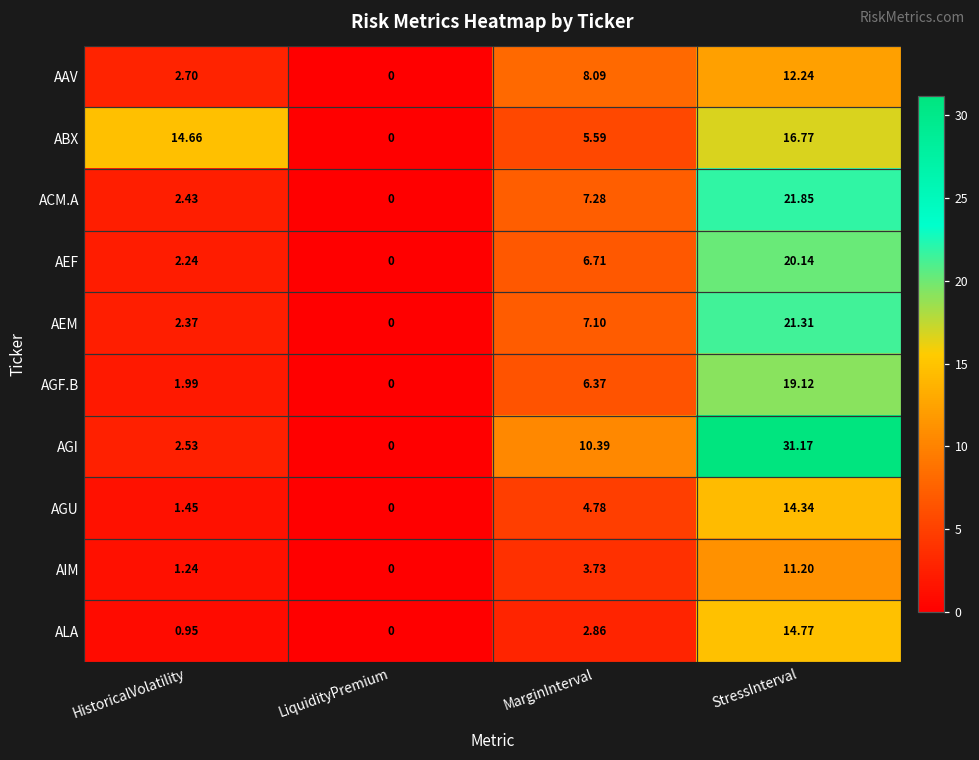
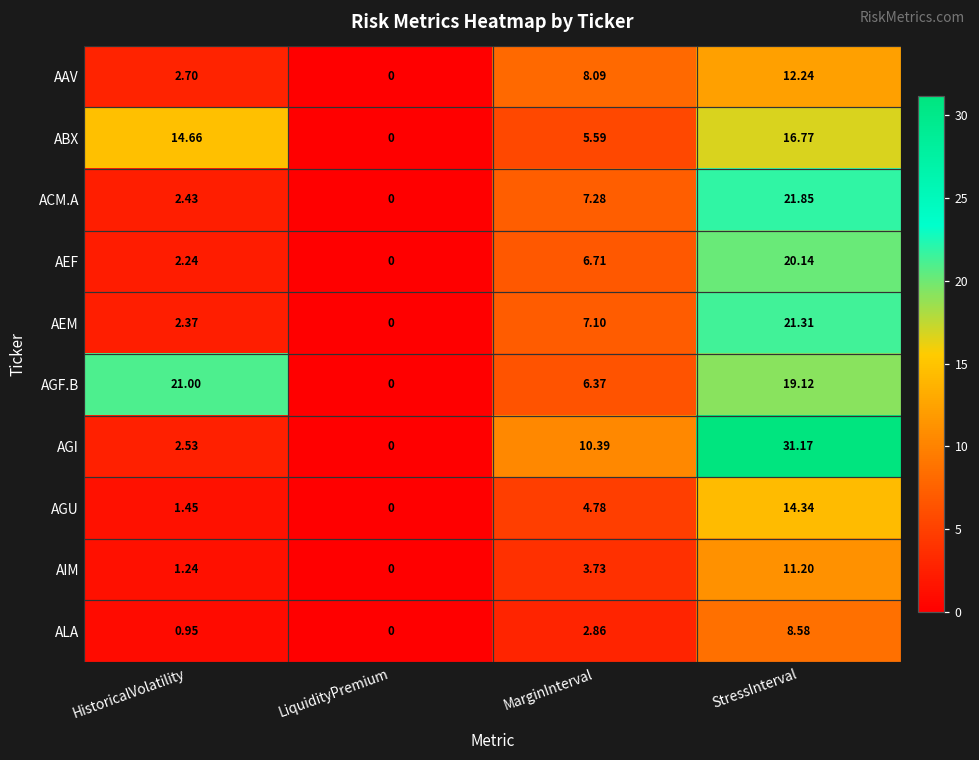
AGF.B, HistoricalVolatility: 1.99 -> 21.00
ALA, StressInterval: 14.77 -> 8.58
